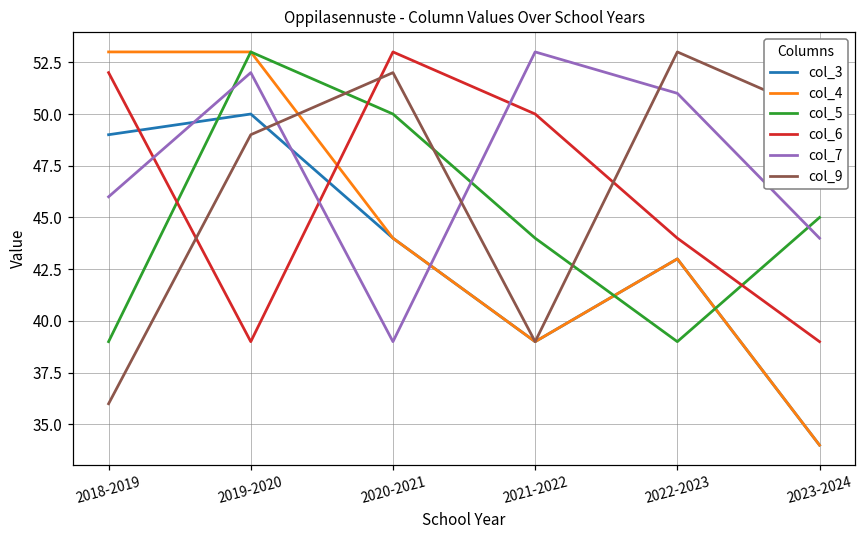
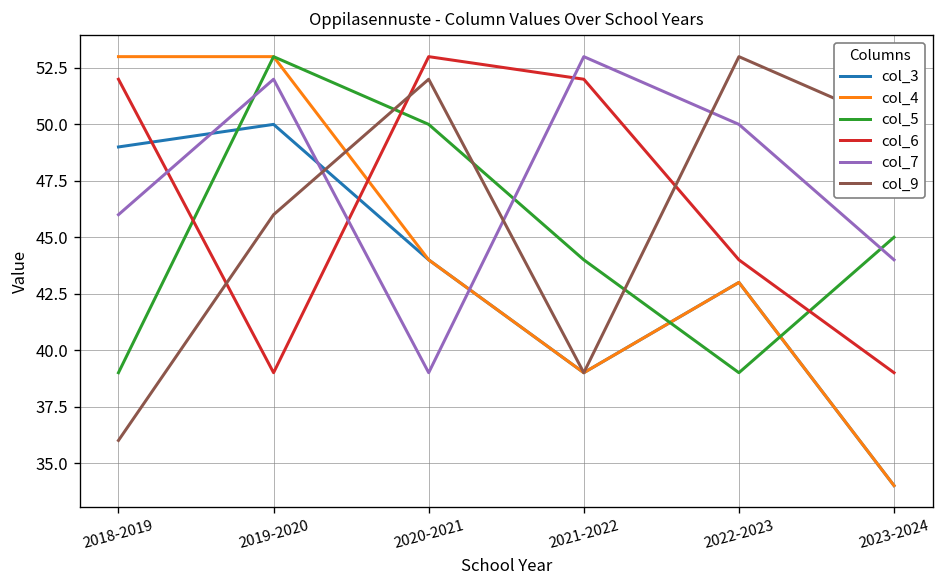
col_9, 2019-2020: 49 -> 46
col_6, 2021-2022: 50 -> 52
col_7, 2022-2023: 51 -> 50
